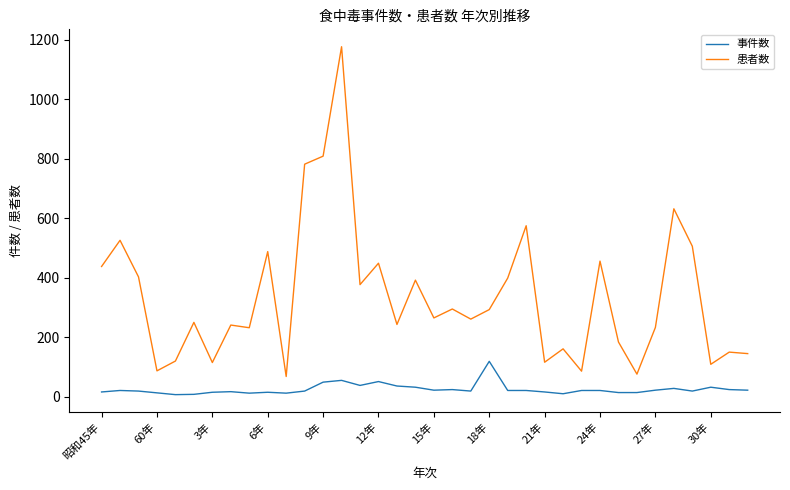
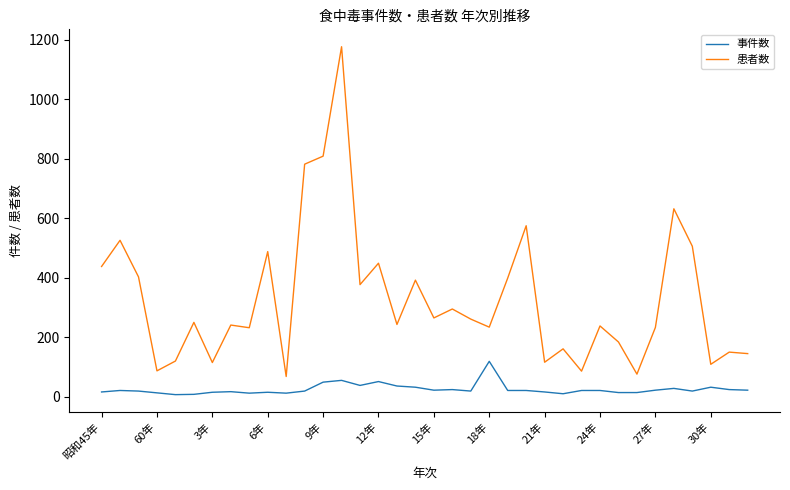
患者数, 18年: 290 -> 230
患者数, 24年: 460 -> 240
